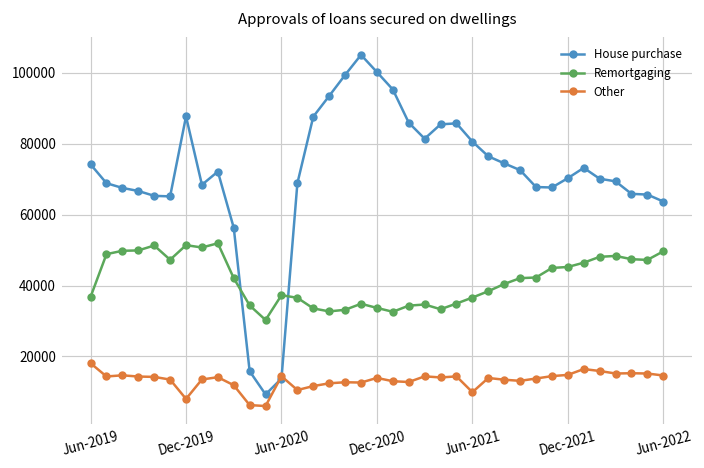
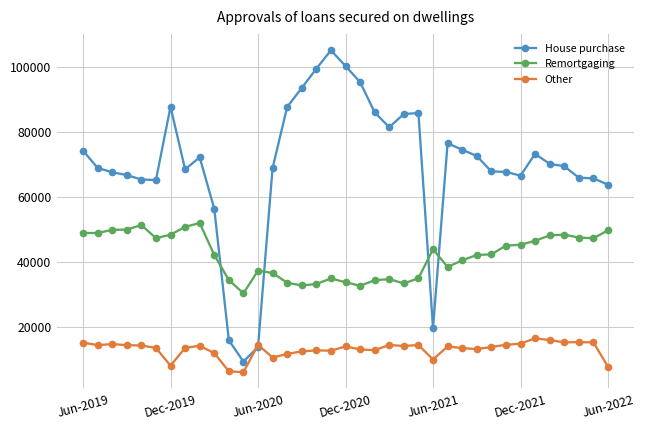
Remortgaging, Jun-2019: 37000 -> 49000
Other, Jun-2019: 18000 -> 15000
Remortgaging, Dec-2019: 51000 -> 48000
House purchase, Jun-2021: 81000 -> 20000
Remortgaging, Jun-2021: 37000 -> 44000
House purchase, Dec-2021: 70000 -> 67000
Other, Jun-2022: 15000 -> 8000
